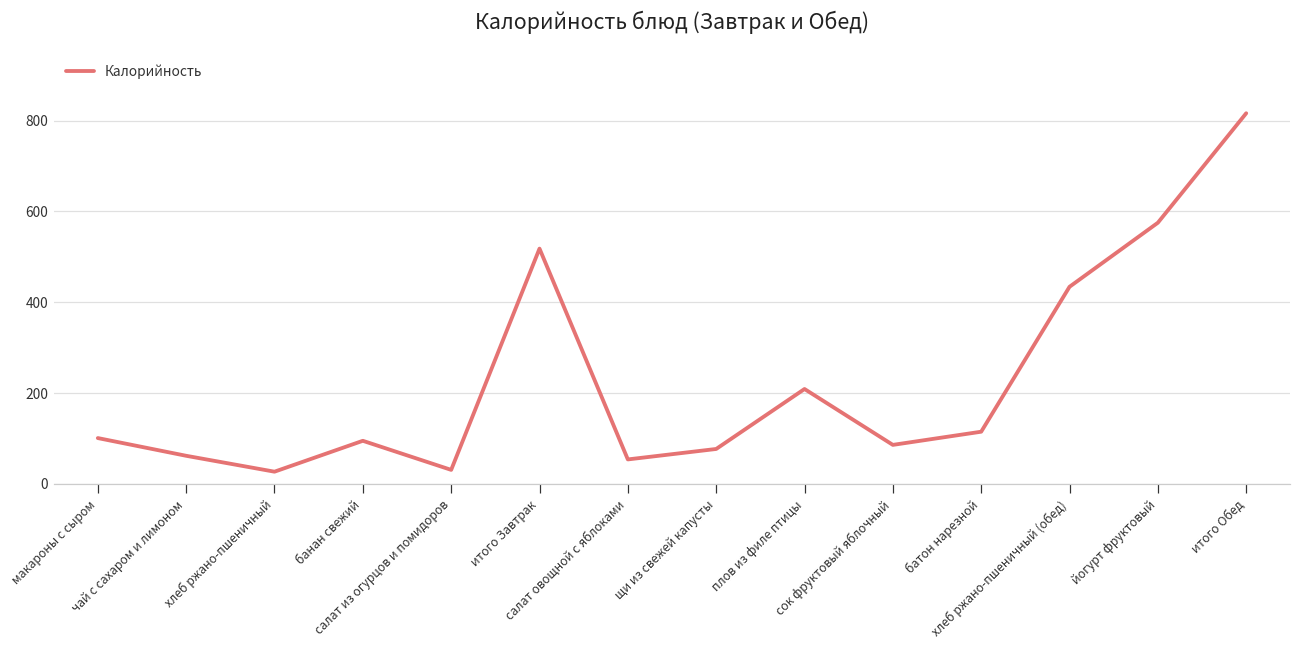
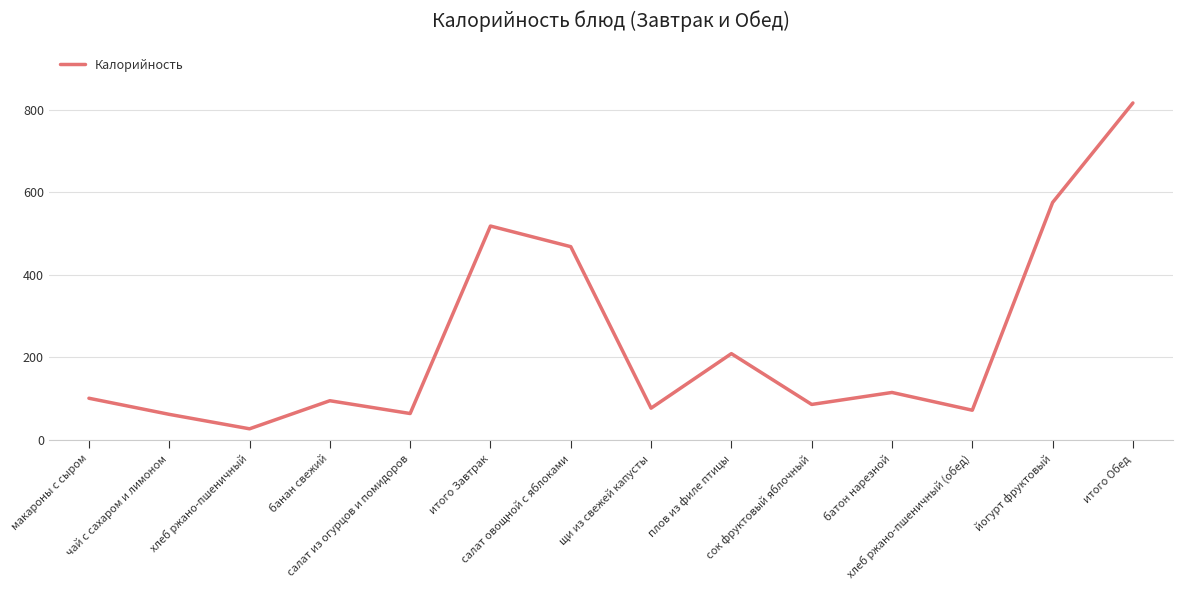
салат из огурцов и помидоров: 30 -> 60
салат овощной с яблоками: 50 -> 470
хлеб ржано-пшеничный (обед): 430 -> 70
